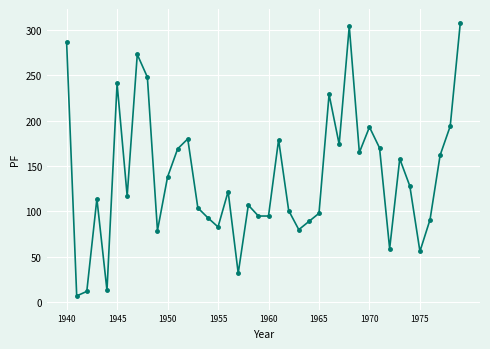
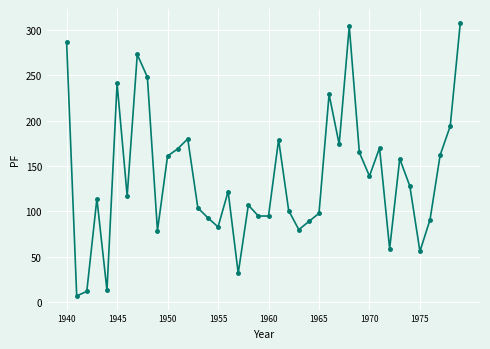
1950: 140 -> 160
1970: 190 -> 140
